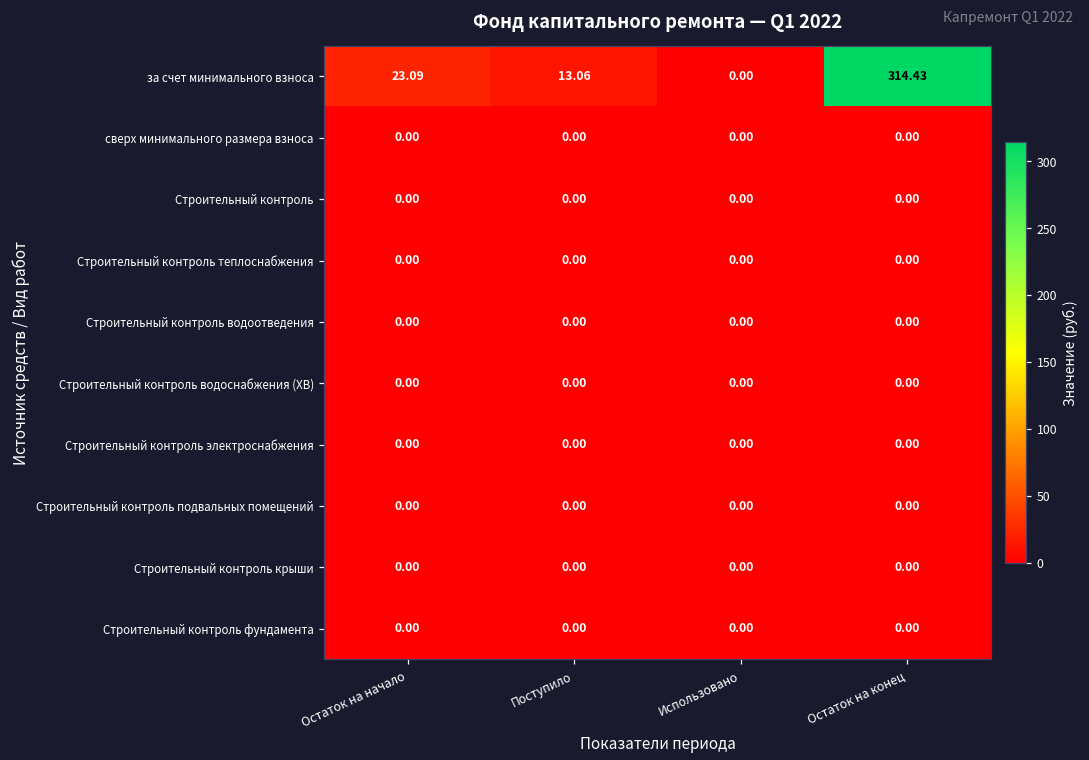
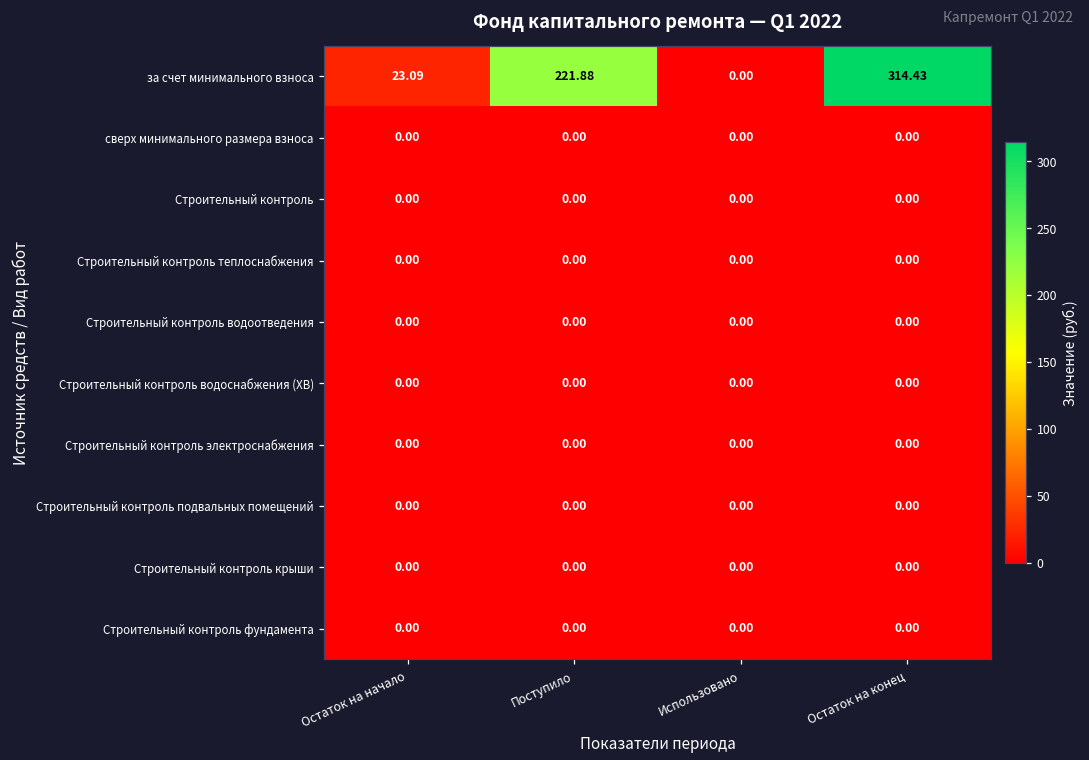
за счет минимального взноса, Поступило: 13.06 -> 221.88
